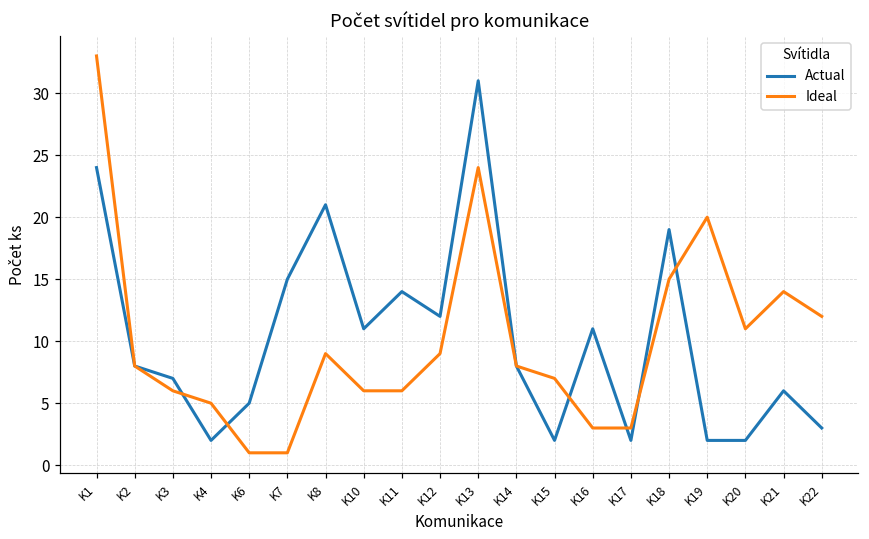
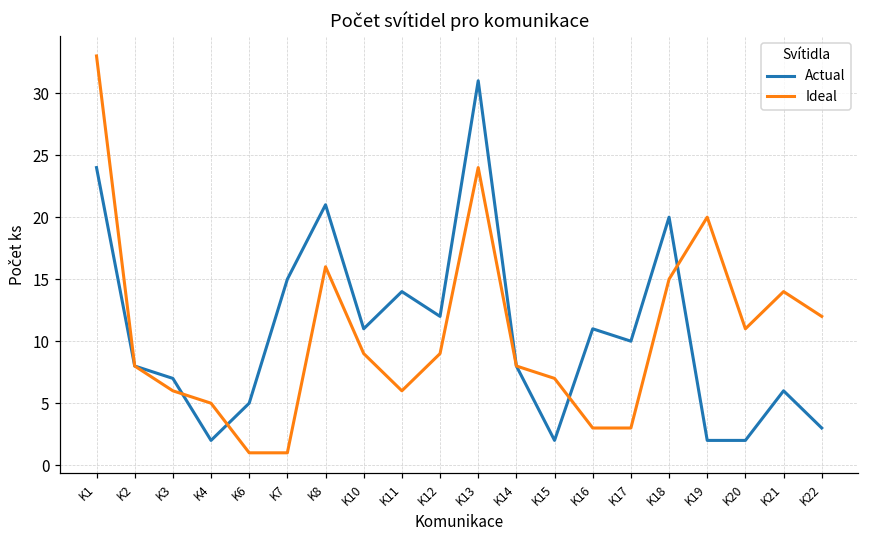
Ideal, K8: 9 -> 16
Ideal, K10: 6 -> 9
Actual, K17: 2 -> 10
Actual, K18: 19 -> 20
